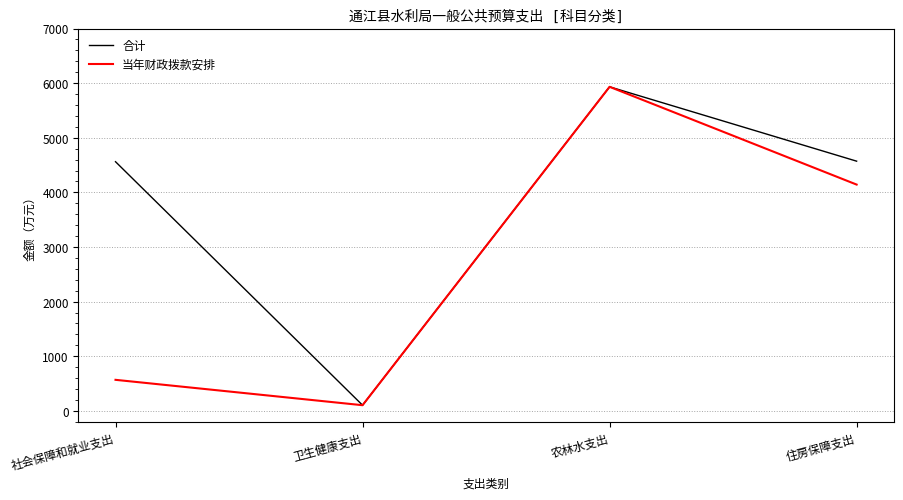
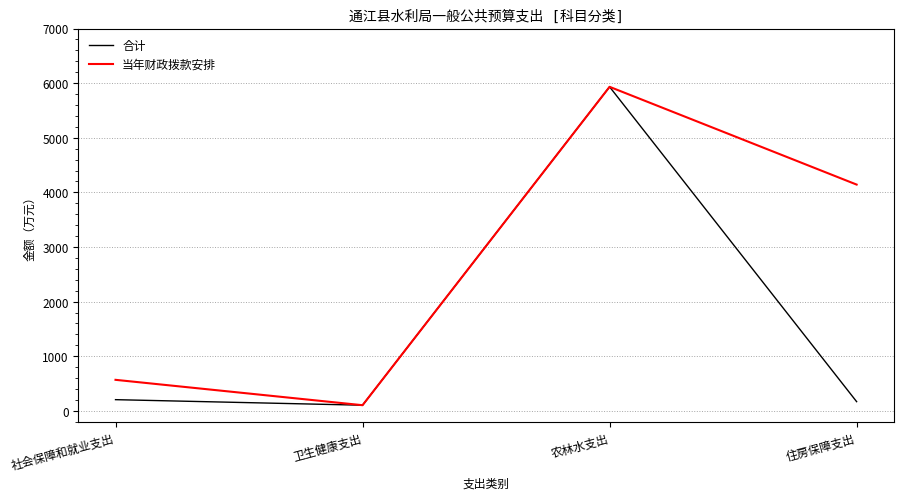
合计, 社会保障和就业支出: 4600 -> 200
合计, 住房保障支出: 4600 -> 200
